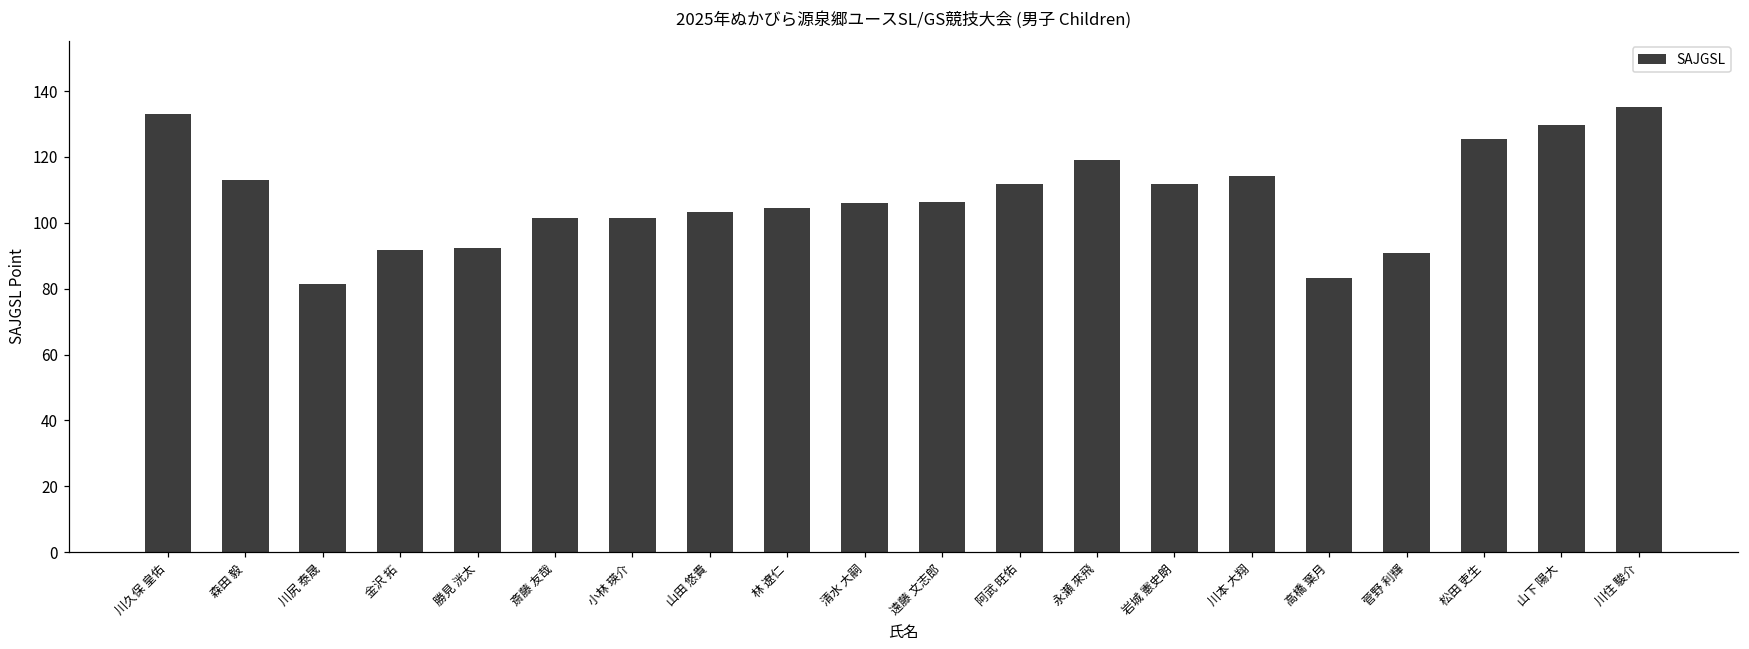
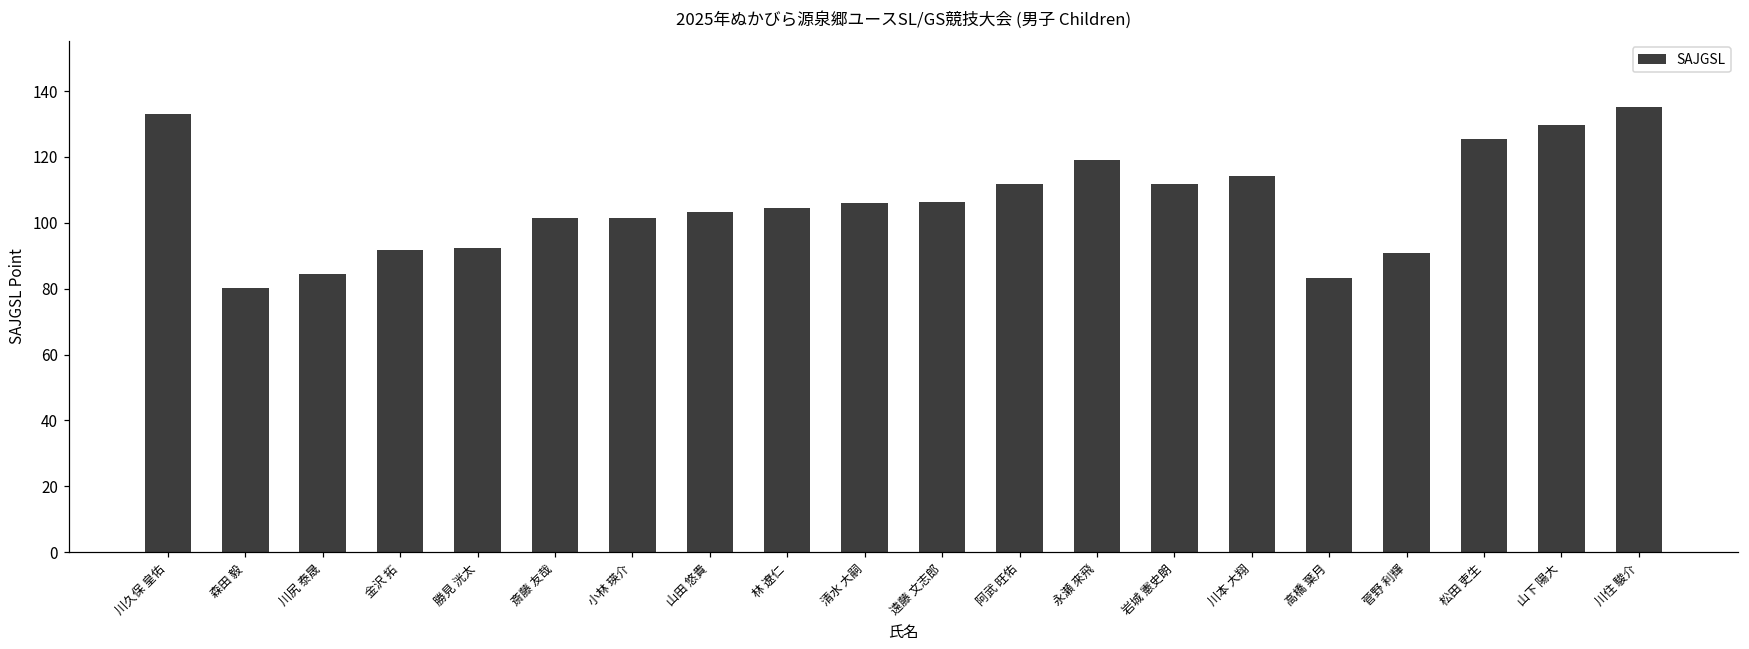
森田 毅: 113 -> 80
川尻 泰晟: 82 -> 85
